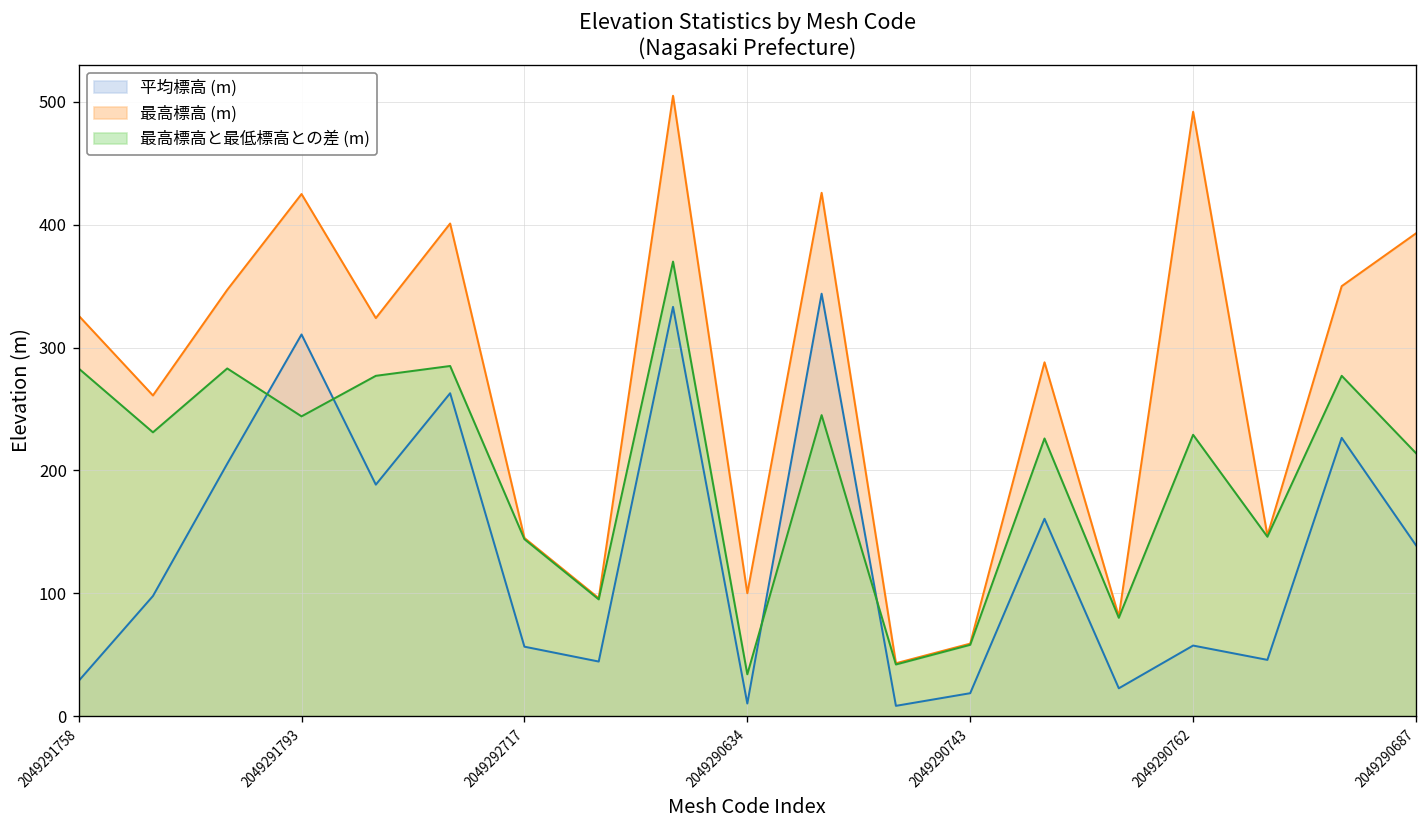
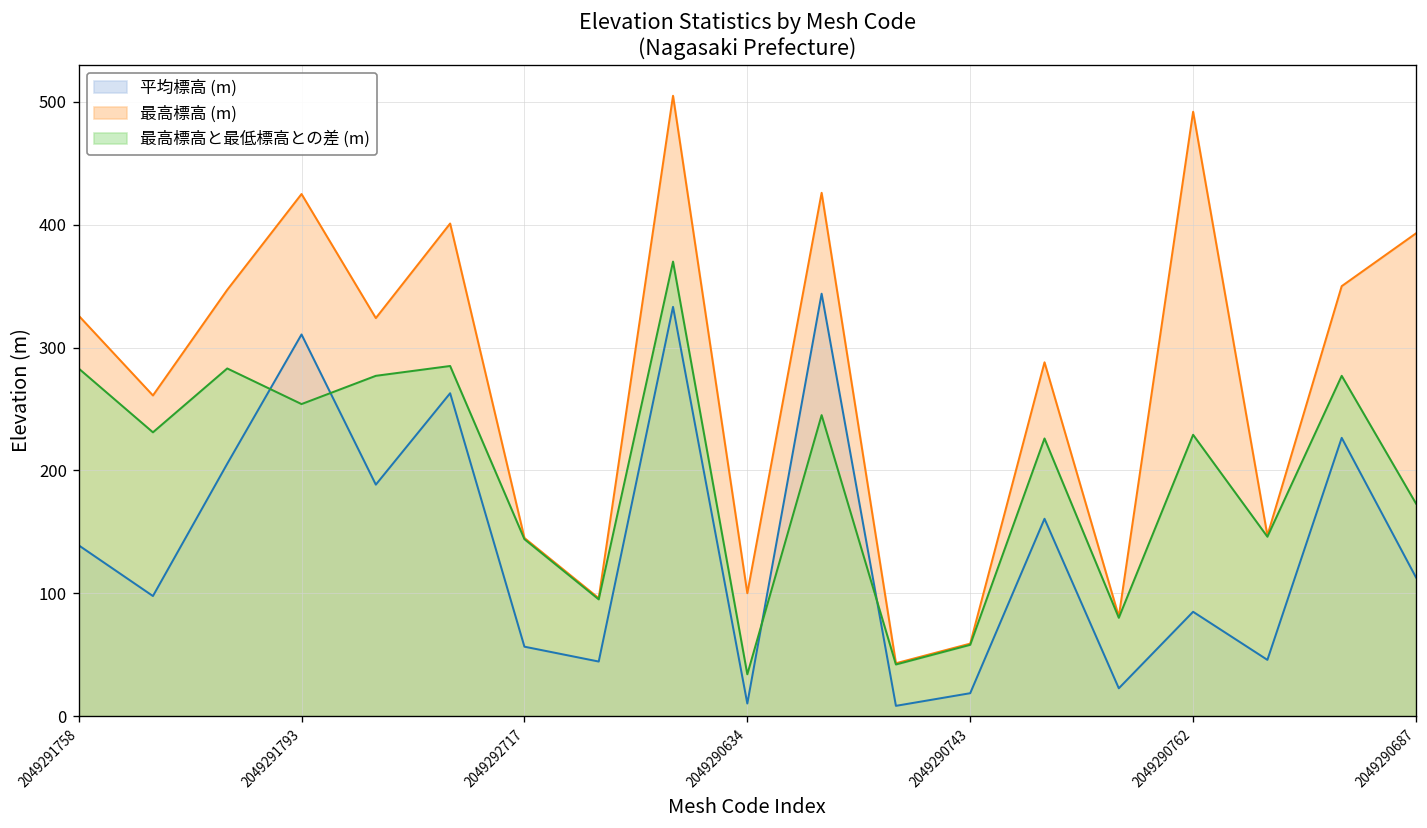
平均標高 (m), 2049291758: 29 -> 139
最高標高と最低標高との差 (m), 2049291793: 244 -> 254
平均標高 (m), 2049290762: 57 -> 85
平均標高 (m), 2049290687: 139 -> 113
最高標高と最低標高との差 (m), 2049290687: 214 -> 173
